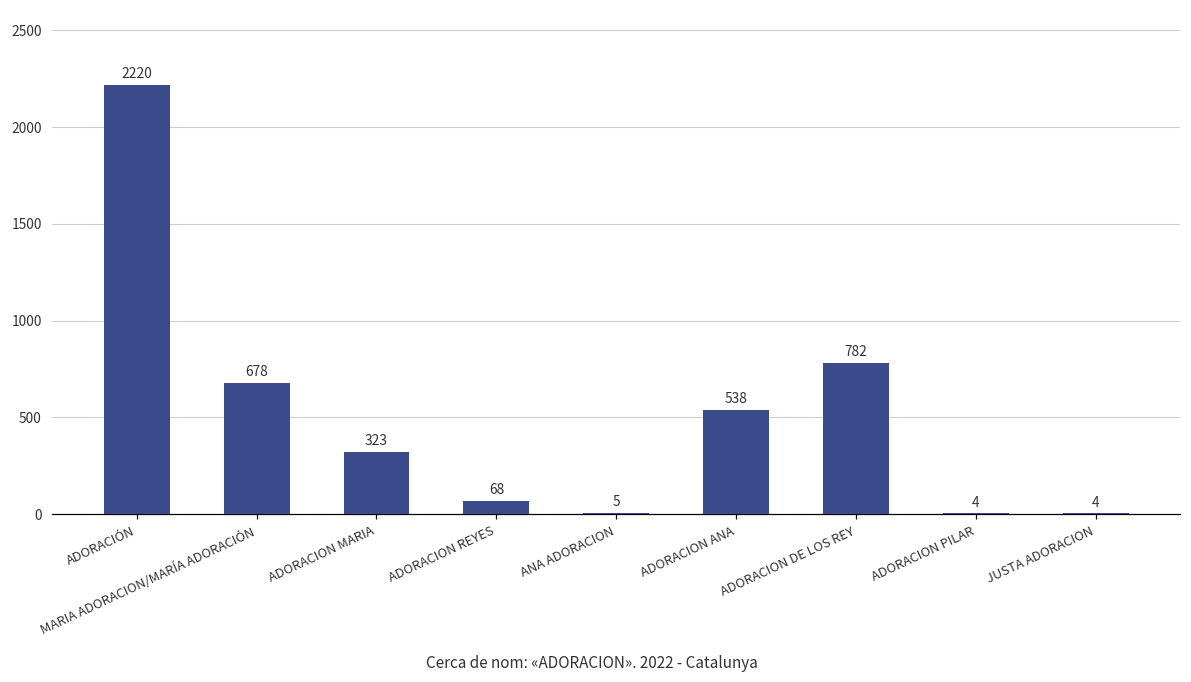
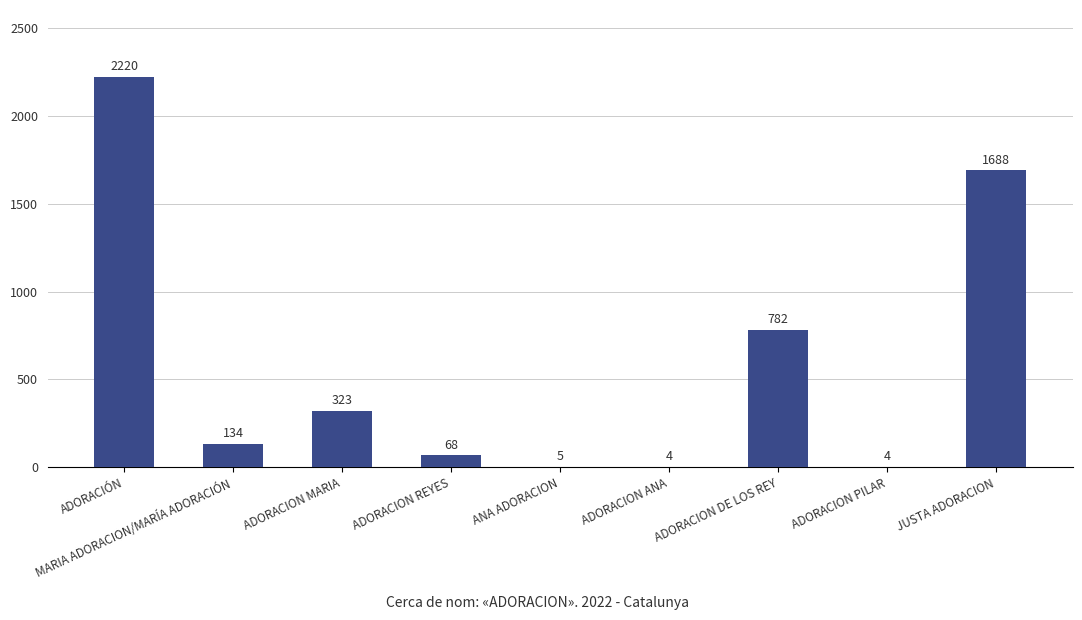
MARIA ADORACION/MARÍA ADORACIÓN: 678 -> 134
ADORACION ANA: 538 -> 4
JUSTA ADORACION: 4 -> 1688
